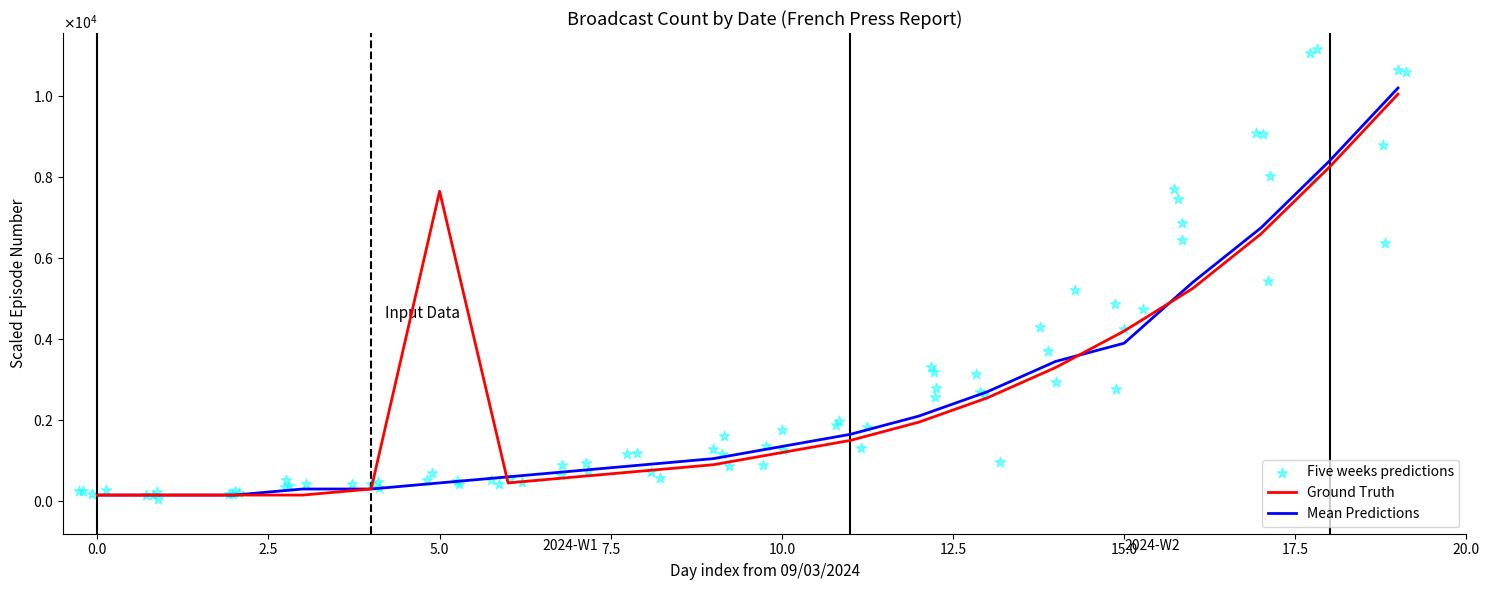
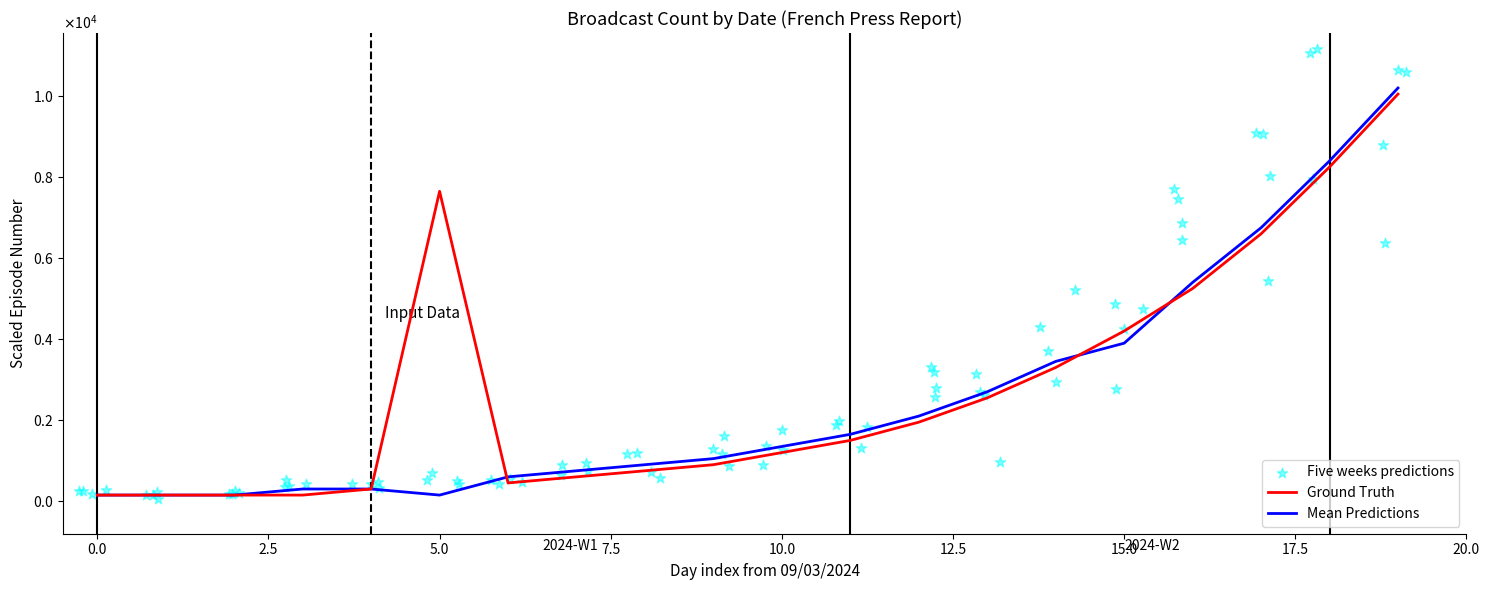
Mean Predictions, 5.0: 500 -> 200
